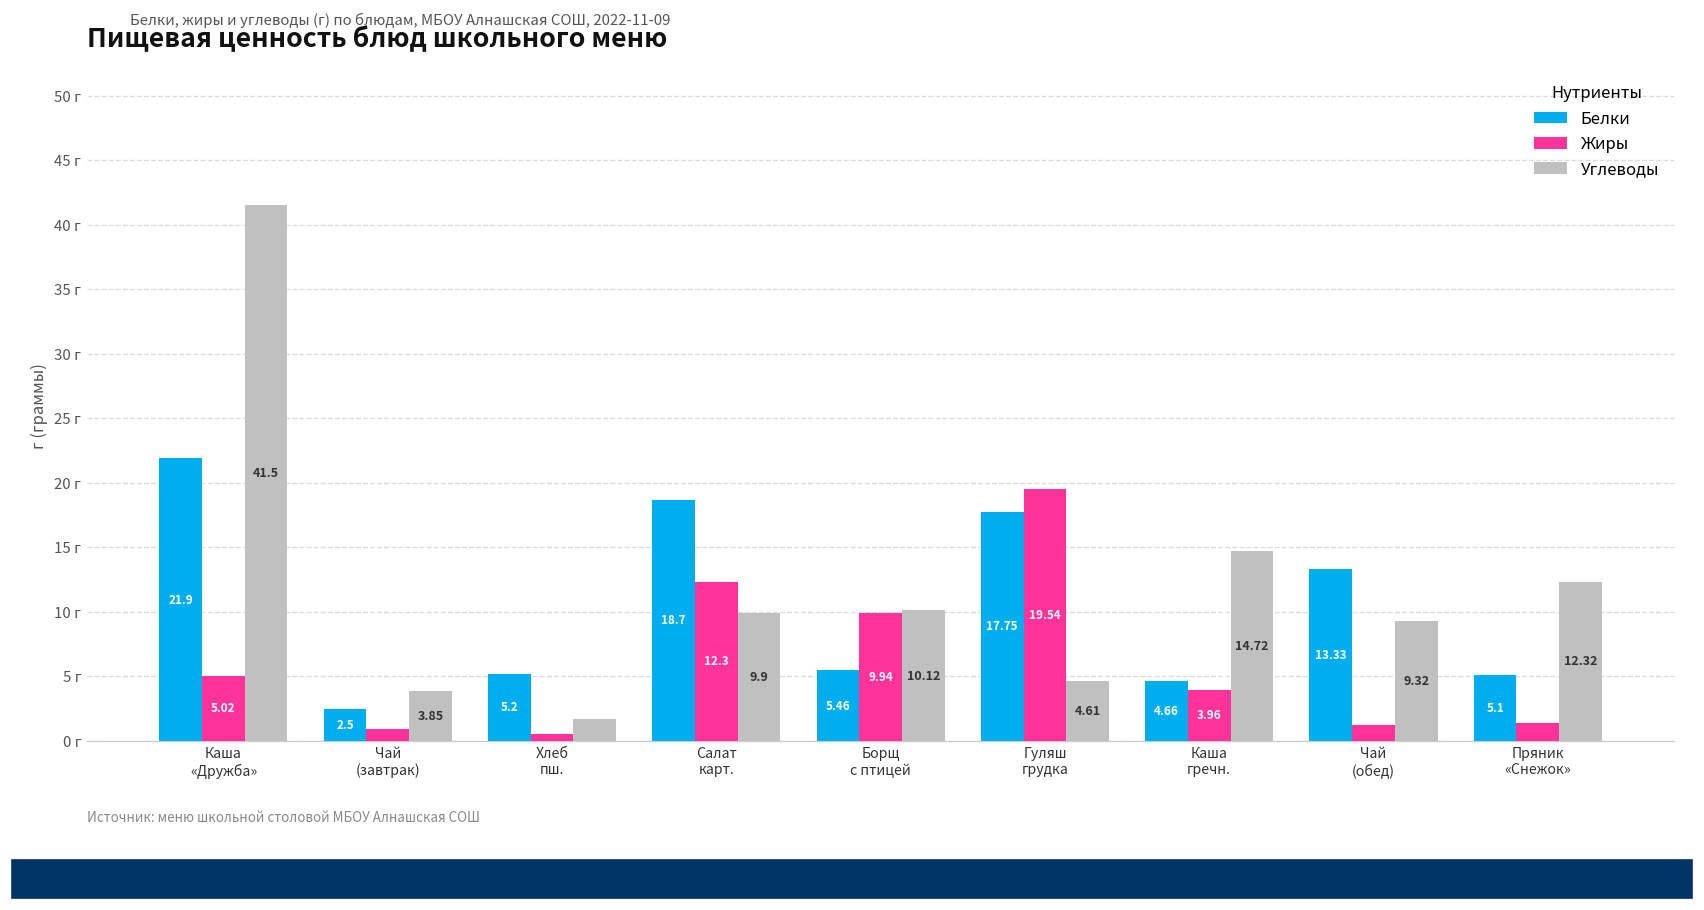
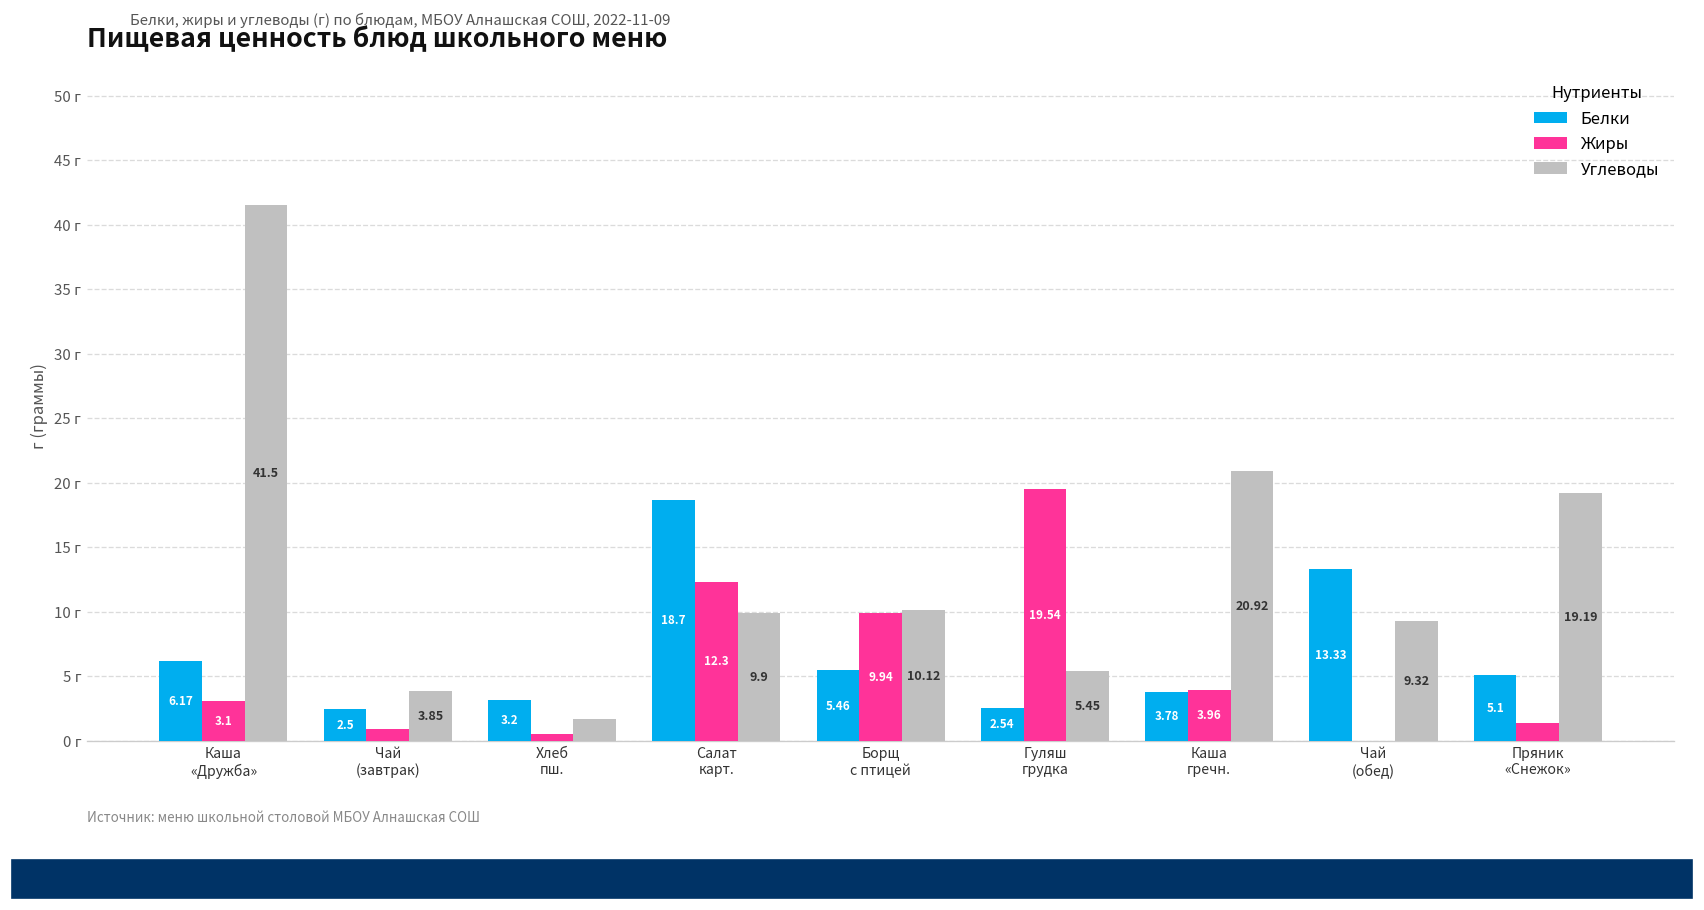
Белки, Каша «Дружба»: 21.9 -> 6.17
Жиры, Каша «Дружба»: 5.02 -> 3.1
Белки, Хлеб пш.: 5.2 -> 3.2
Белки, Гуляш грудка: 17.75 -> 2.54
Углеводы, Гуляш грудка: 4.61 -> 5.45
Белки, Каша гречн.: 4.66 -> 3.78
Углеводы, Каша гречн.: 14.72 -> 20.92
Жиры, Чай (обед): 1.2 г -> 0.0 г
Углеводы, Пряник «Снежок»: 12.32 -> 19.19
